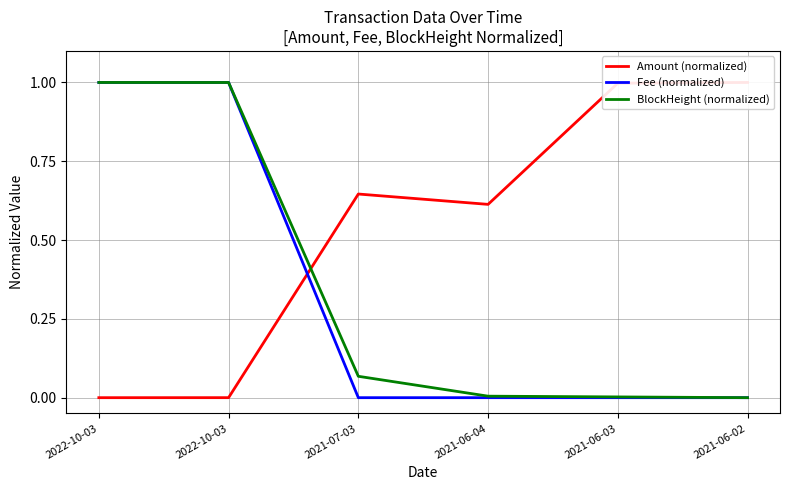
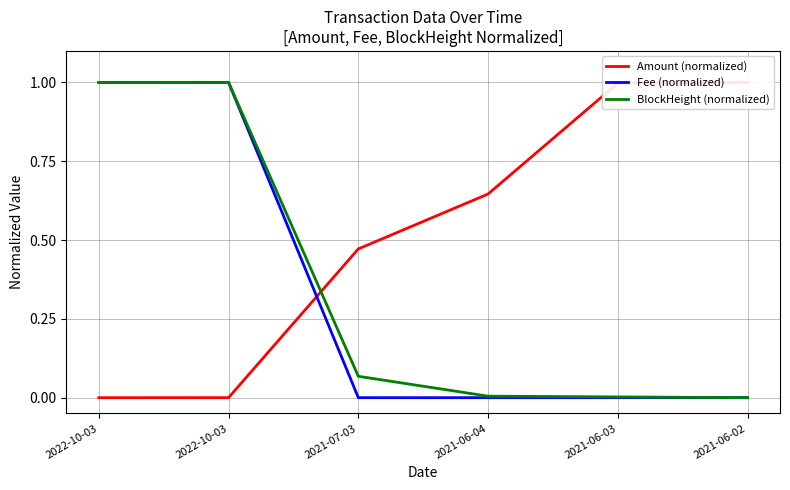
Amount (normalized), 2021-07-03: 0.65 -> 0.47
Amount (normalized), 2021-06-04: 0.61 -> 0.65
